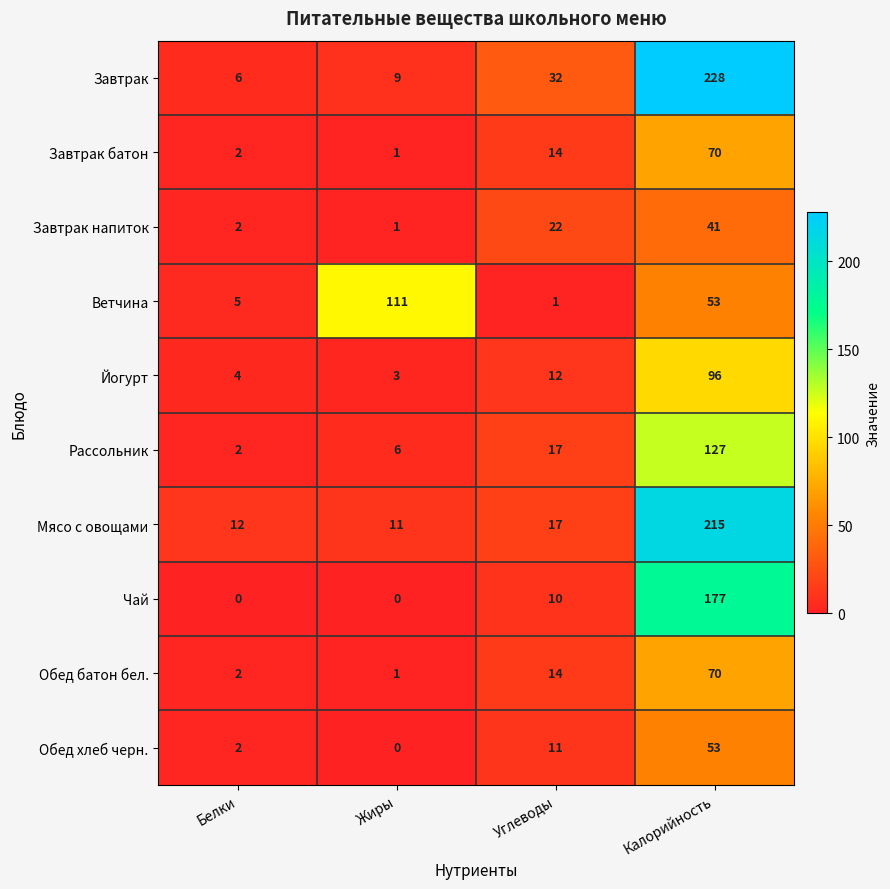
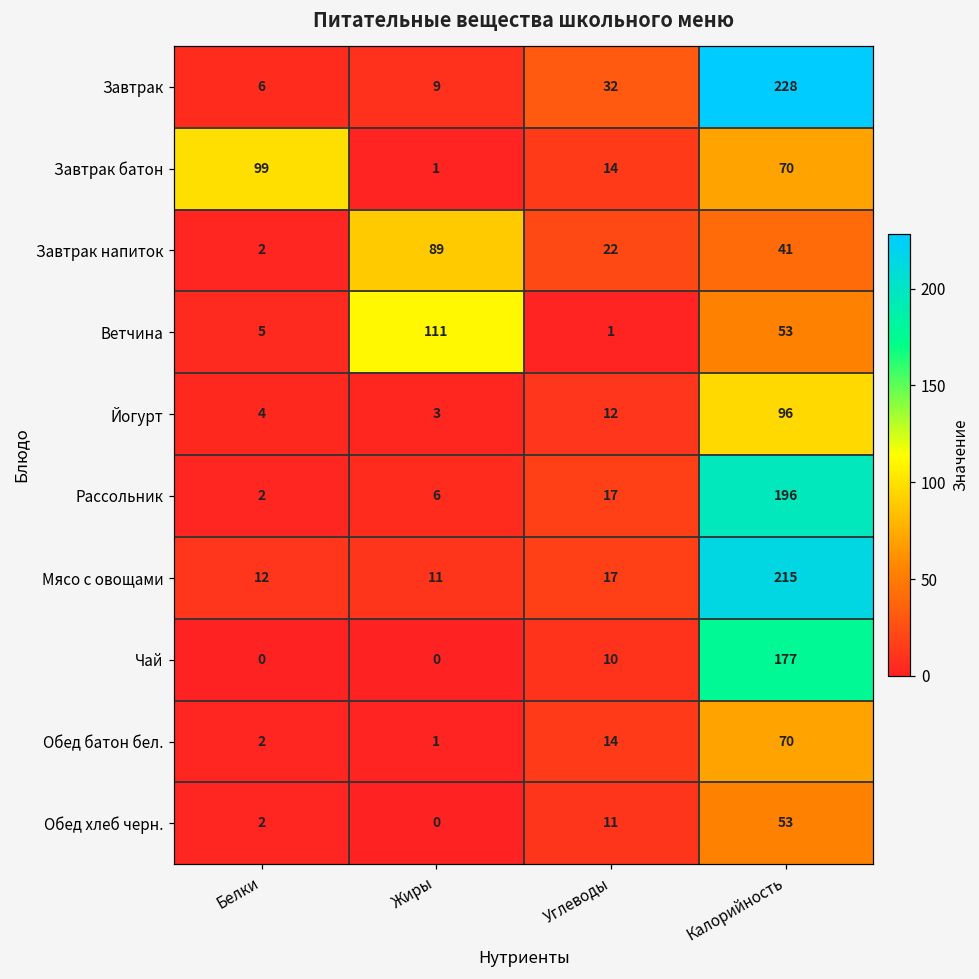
Завтрак батон, Белки: 2 -> 99
Завтрак напиток, Жиры: 1 -> 89
Рассольник, Калорийность: 127 -> 196
